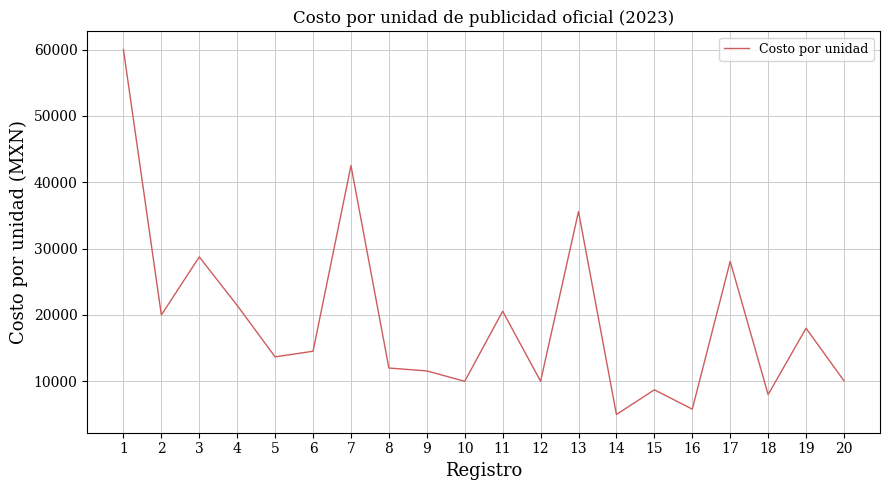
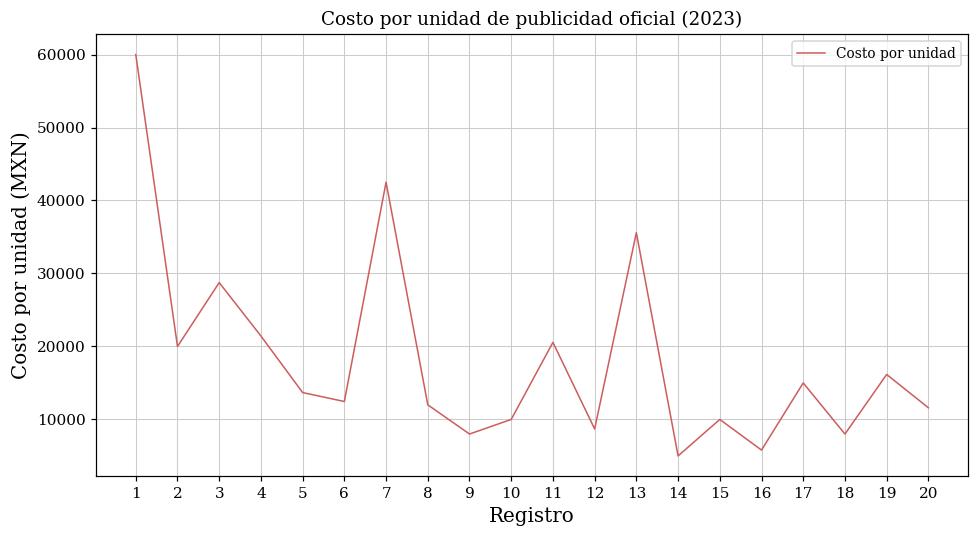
6: 15000 -> 12000
9: 12000 -> 8000
12: 10000 -> 9000
15: 9000 -> 10000
17: 28000 -> 15000
19: 18000 -> 16000
20: 10000 -> 12000
